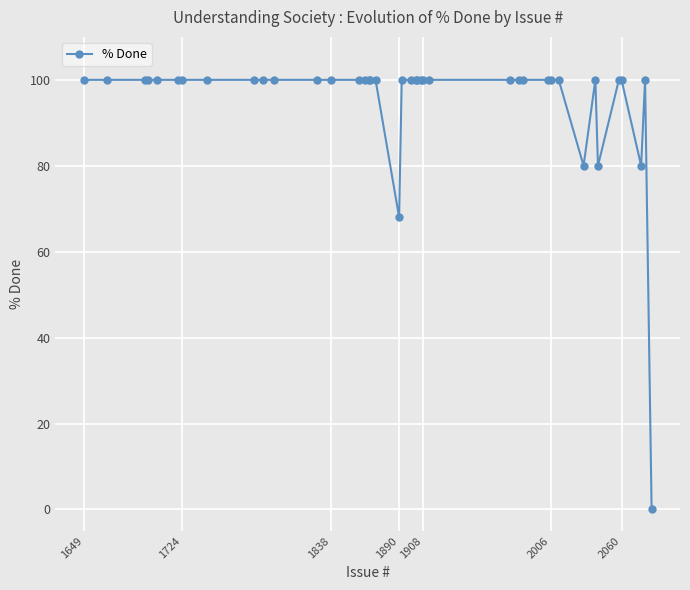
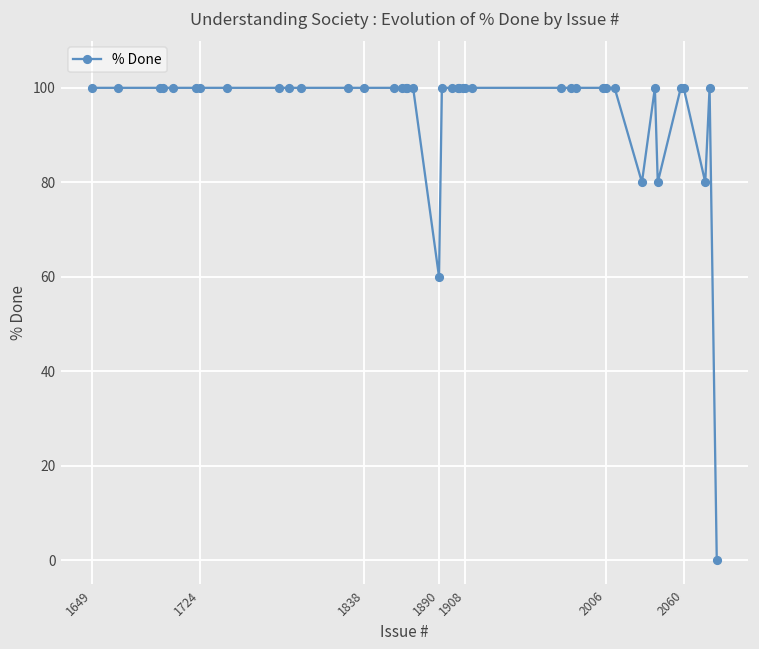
1890: 68 -> 60
